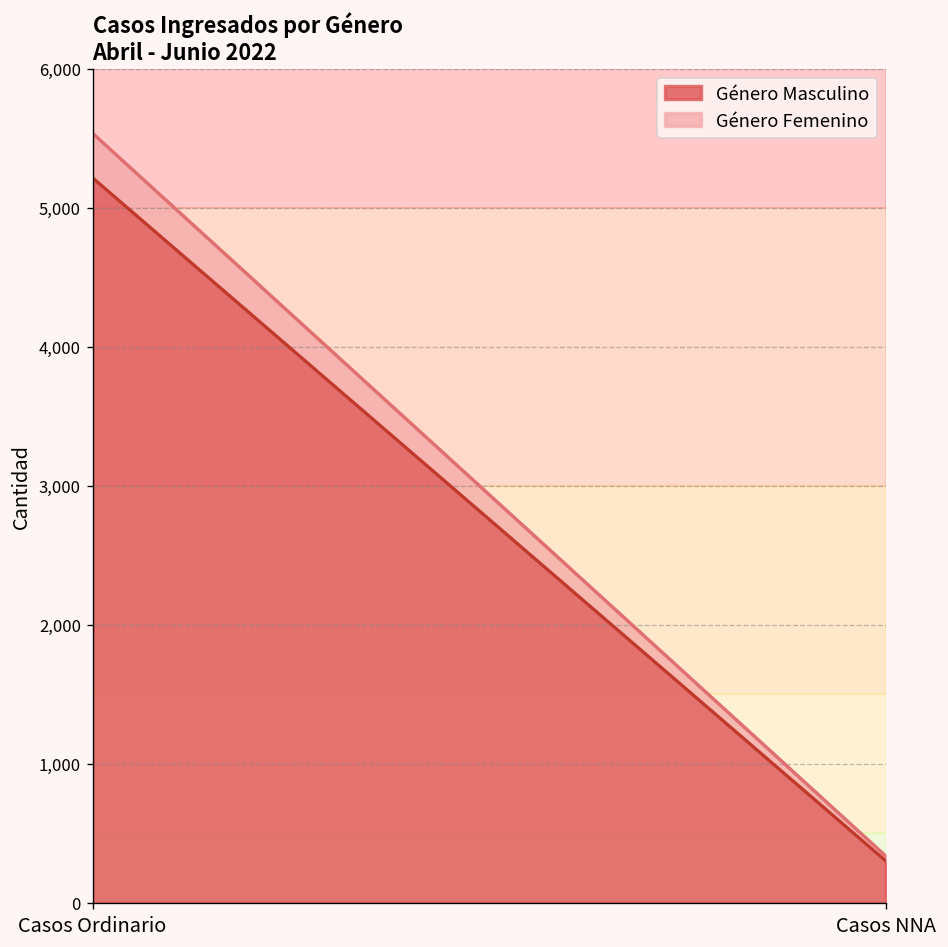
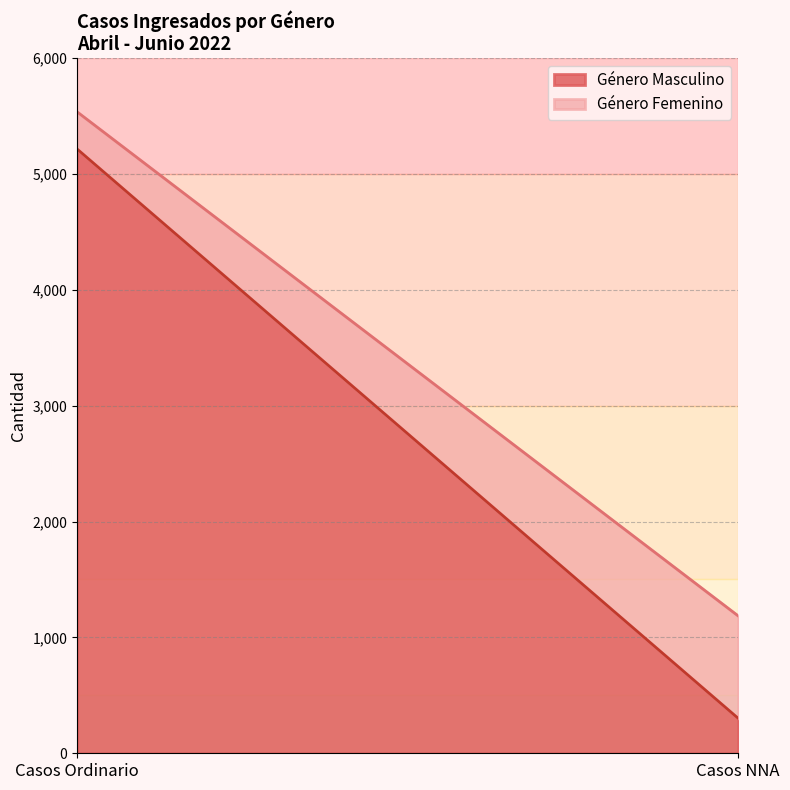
Género Femenino, Casos NNA: 40 -> 880
